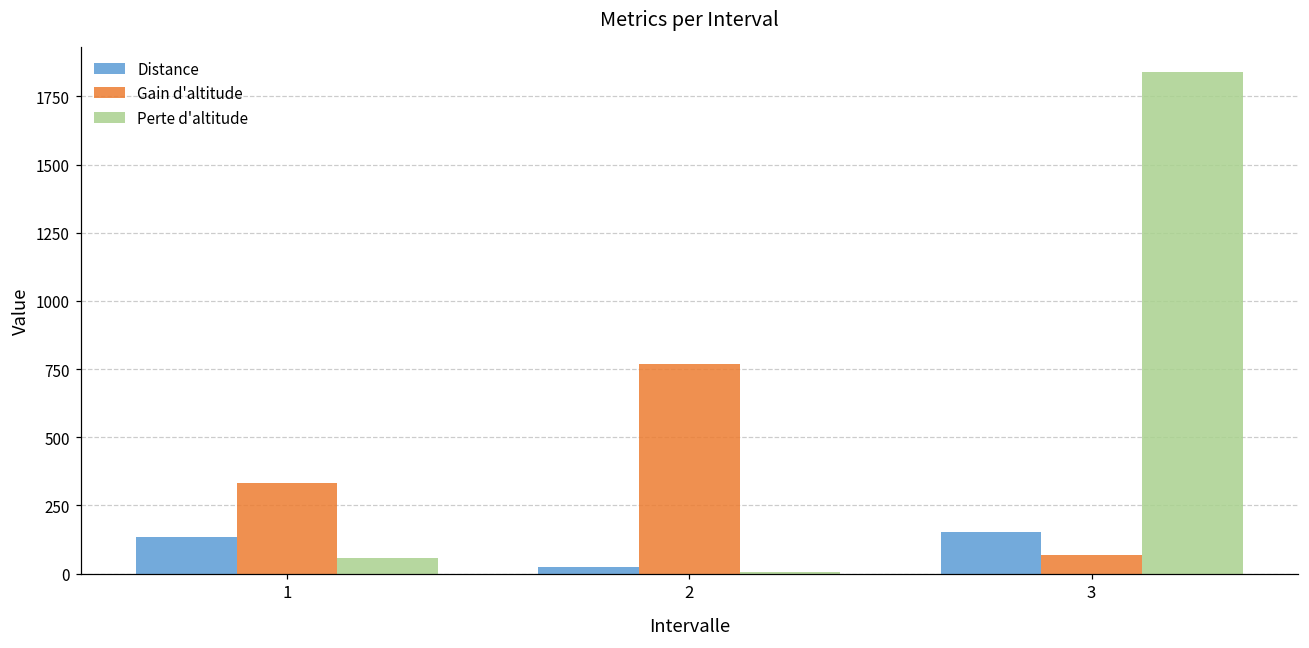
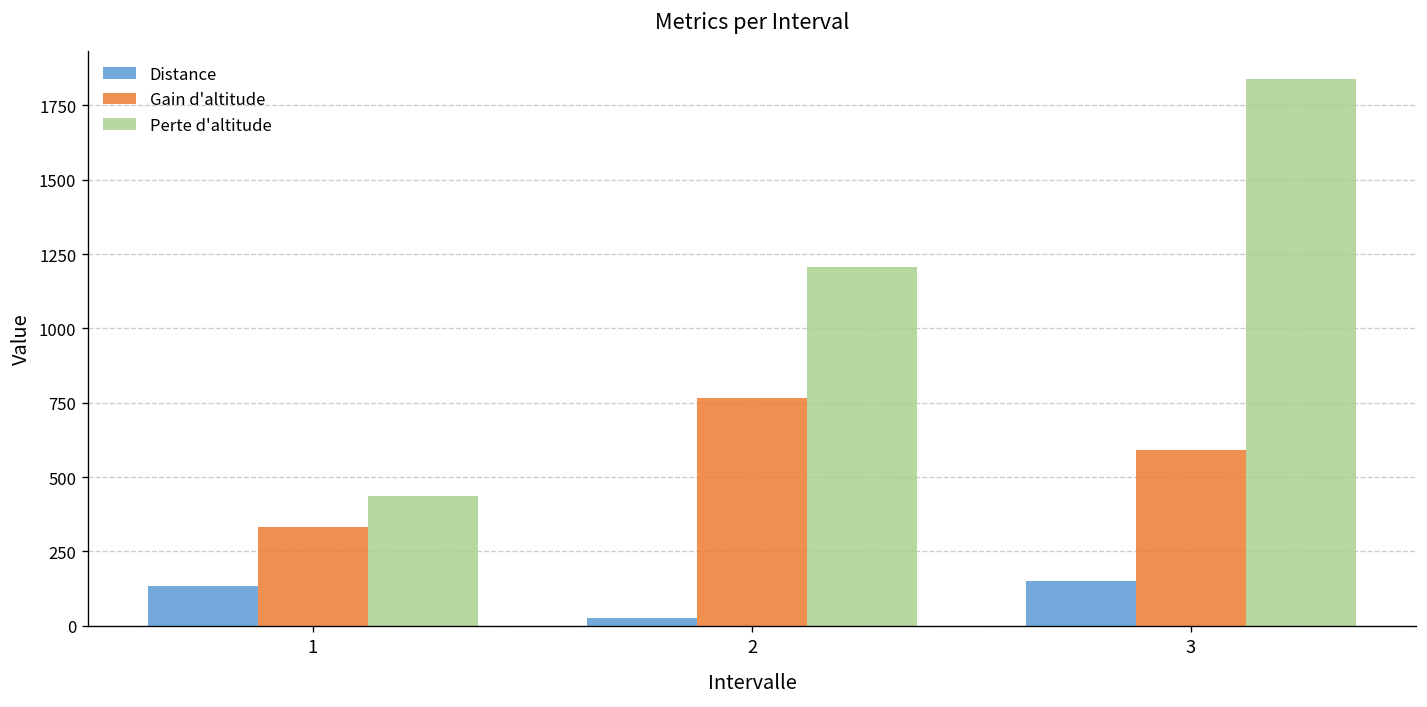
Perte d'altitude, 1: 60 -> 440
Perte d'altitude, 2: 10 -> 1210
Gain d'altitude, 3: 70 -> 590
